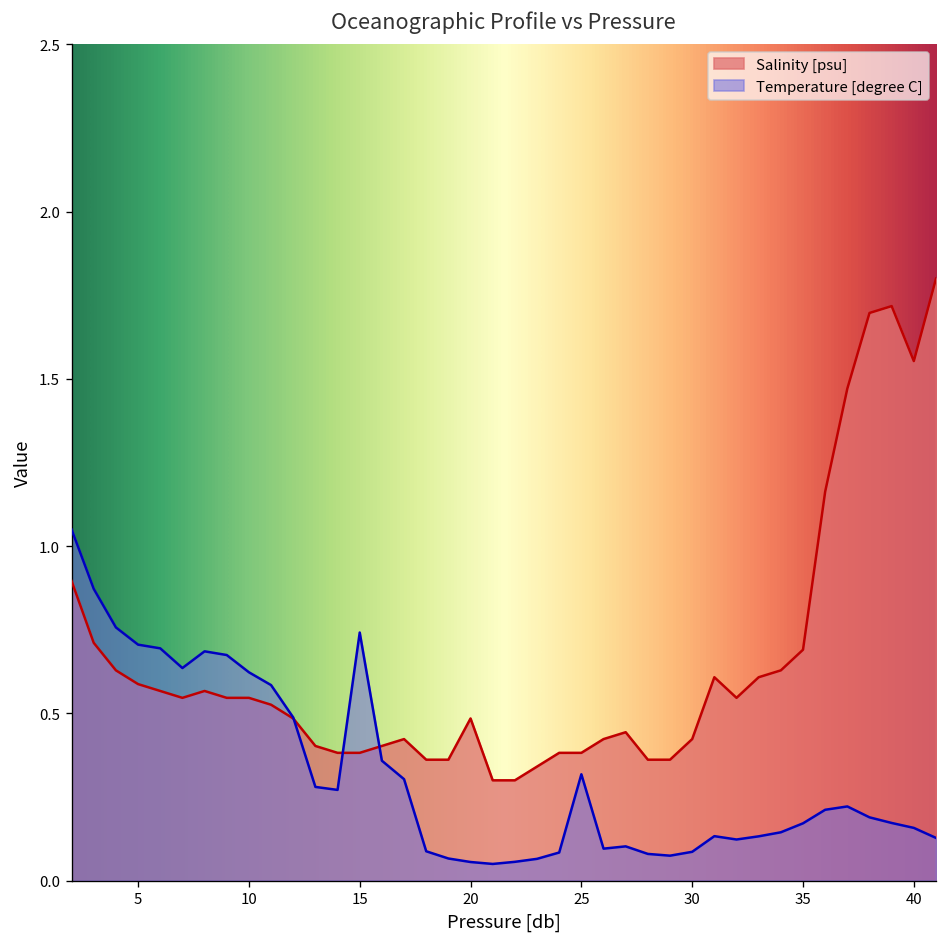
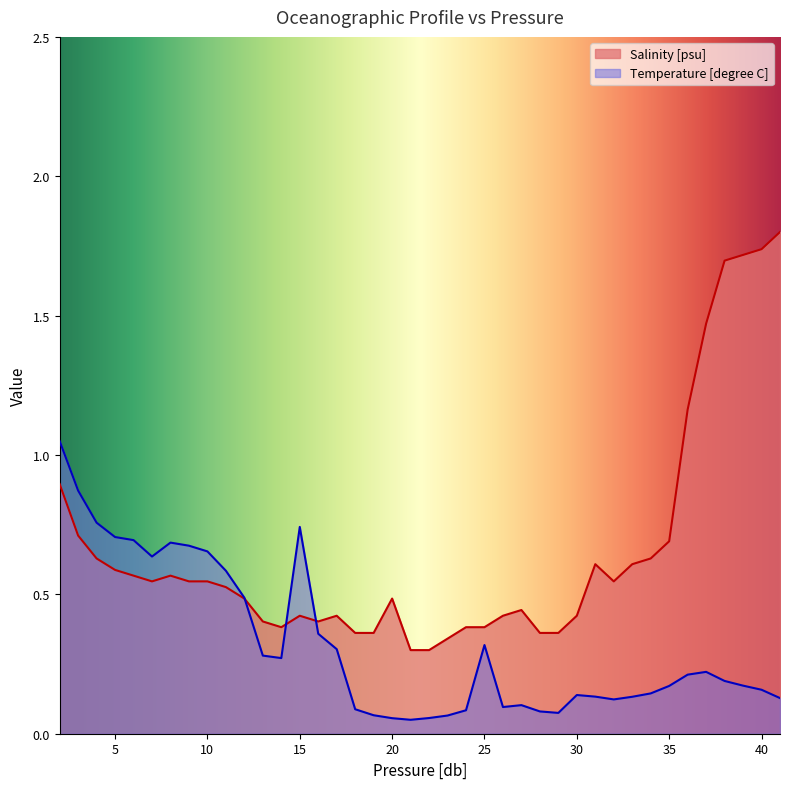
Temperature [degree C], 10: 0.62 -> 0.65
Salinity [psu], 15: 0.38 -> 0.42
Temperature [degree C], 30: 0.09 -> 0.14
Salinity [psu], 40: 1.55 -> 1.74
